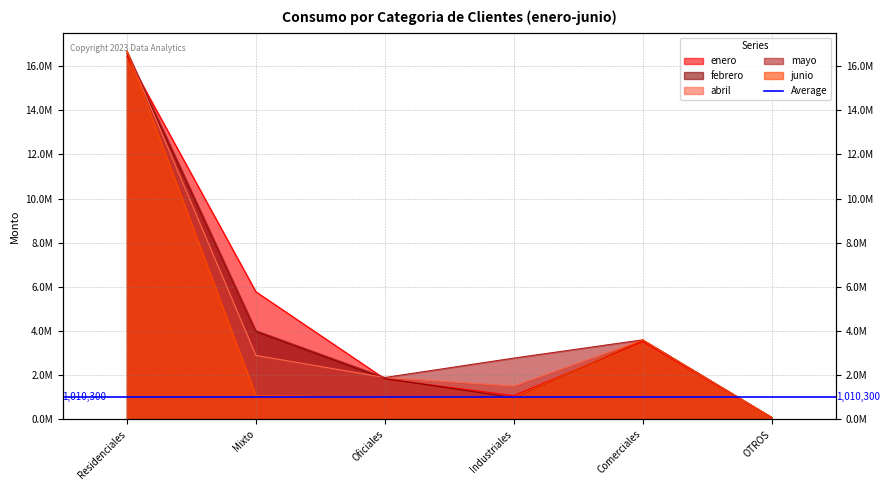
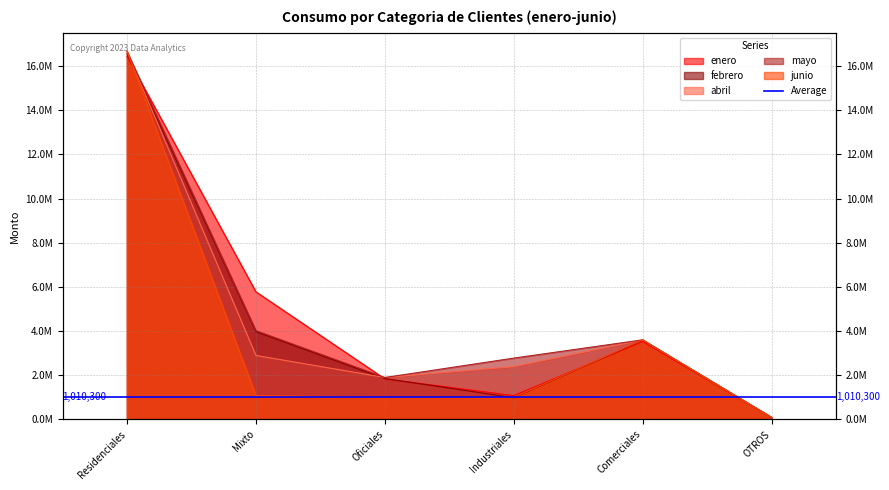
abril, Industriales: 1500000 -> 2400000
